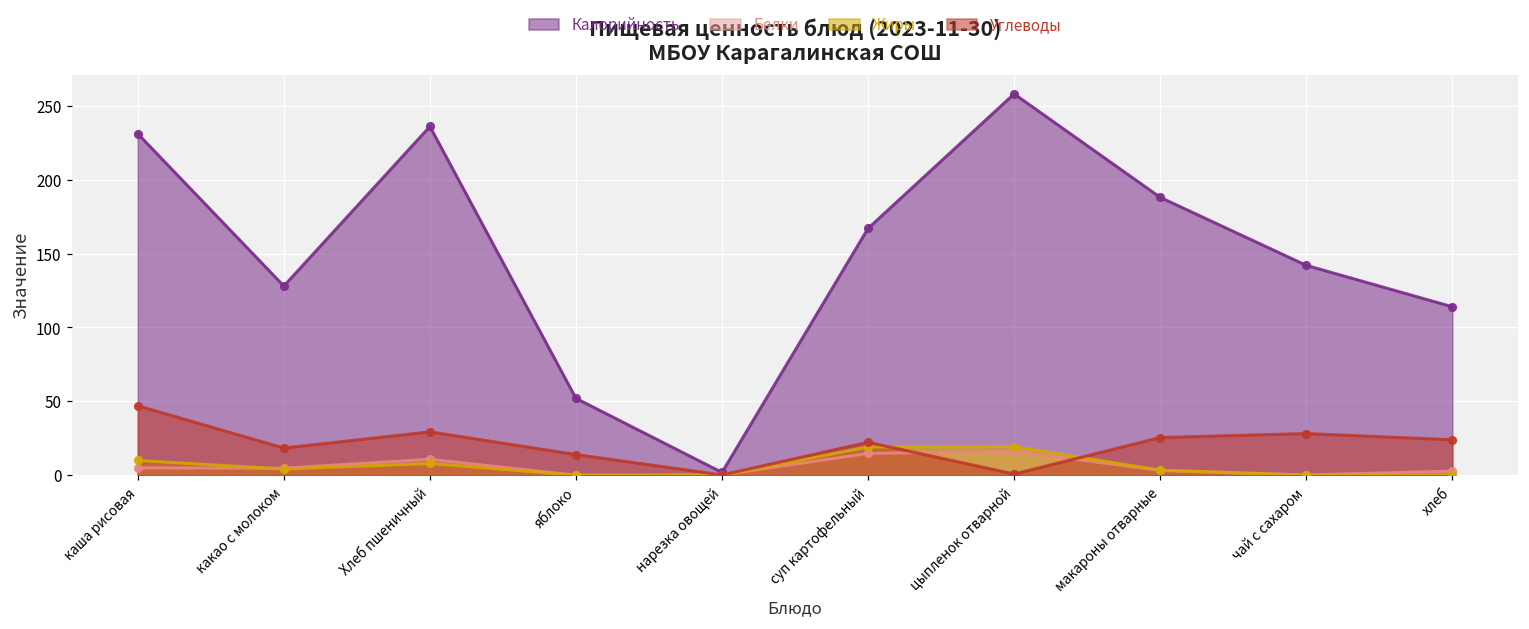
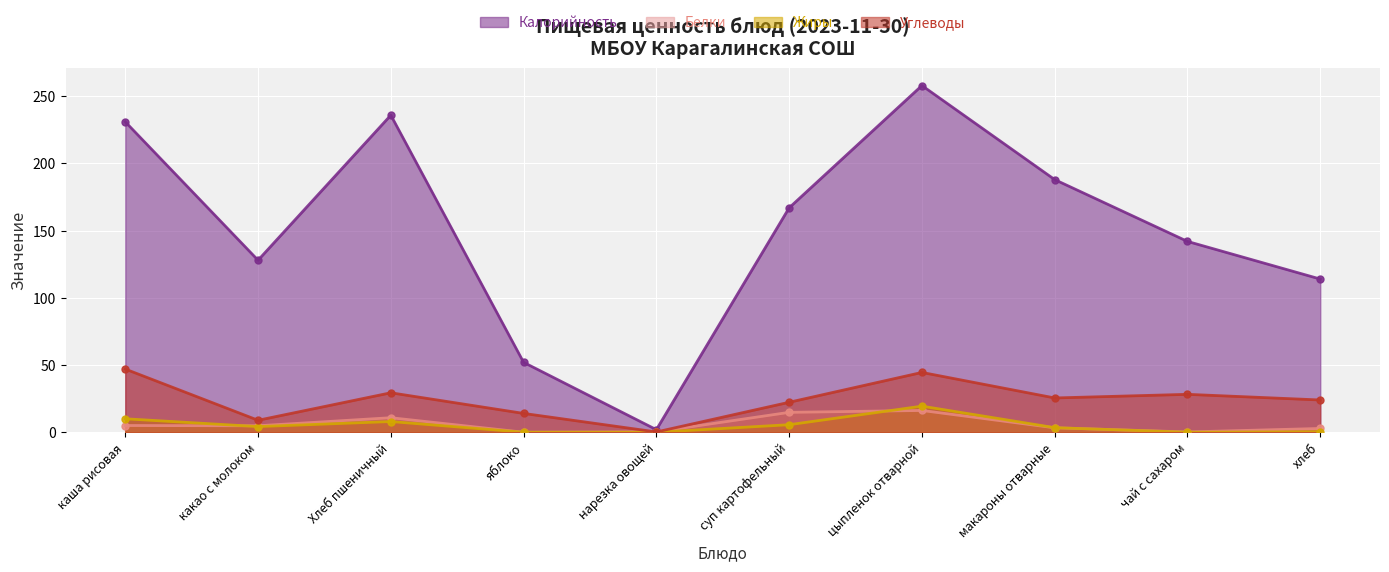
Углеводы, какао с молоком: 18 -> 9
Жиры, суп картофельный: 19 -> 6
Углеводы, цыпленок отварной: 1 -> 45
